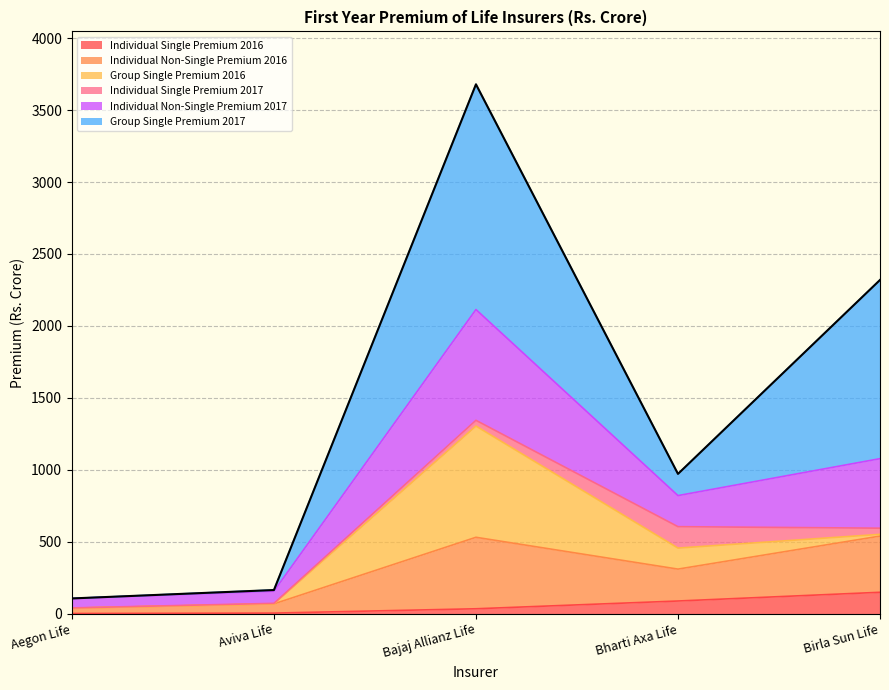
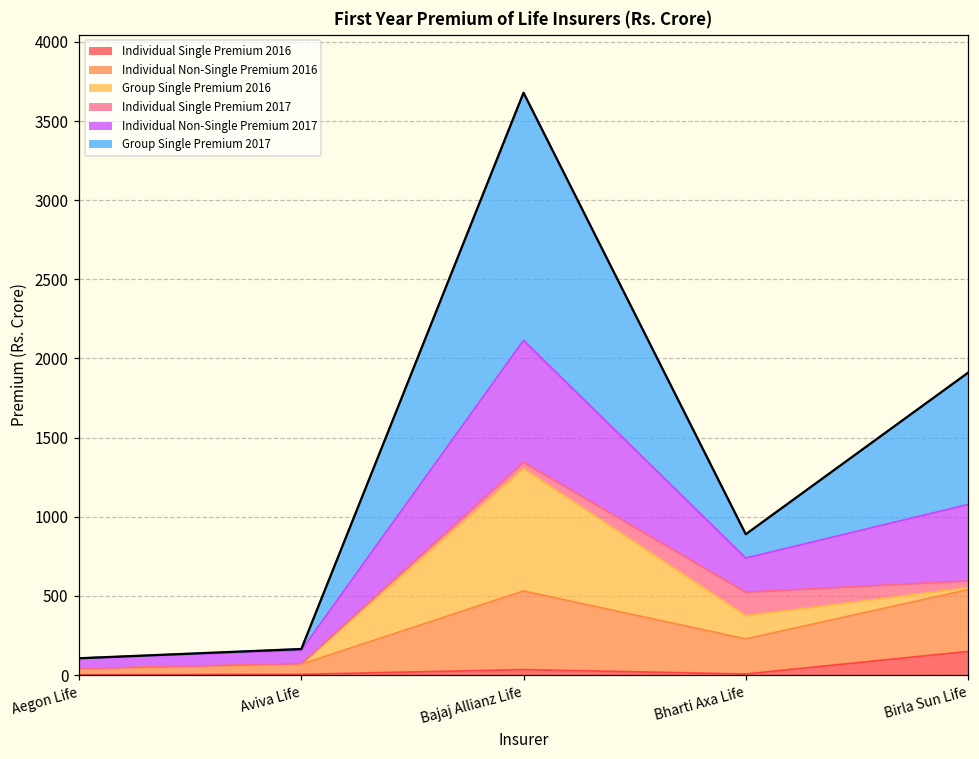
Individual Single Premium 2016, Bharti Axa Life: 90 -> 10
Group Single Premium 2017, Birla Sun Life: 1240 -> 830
